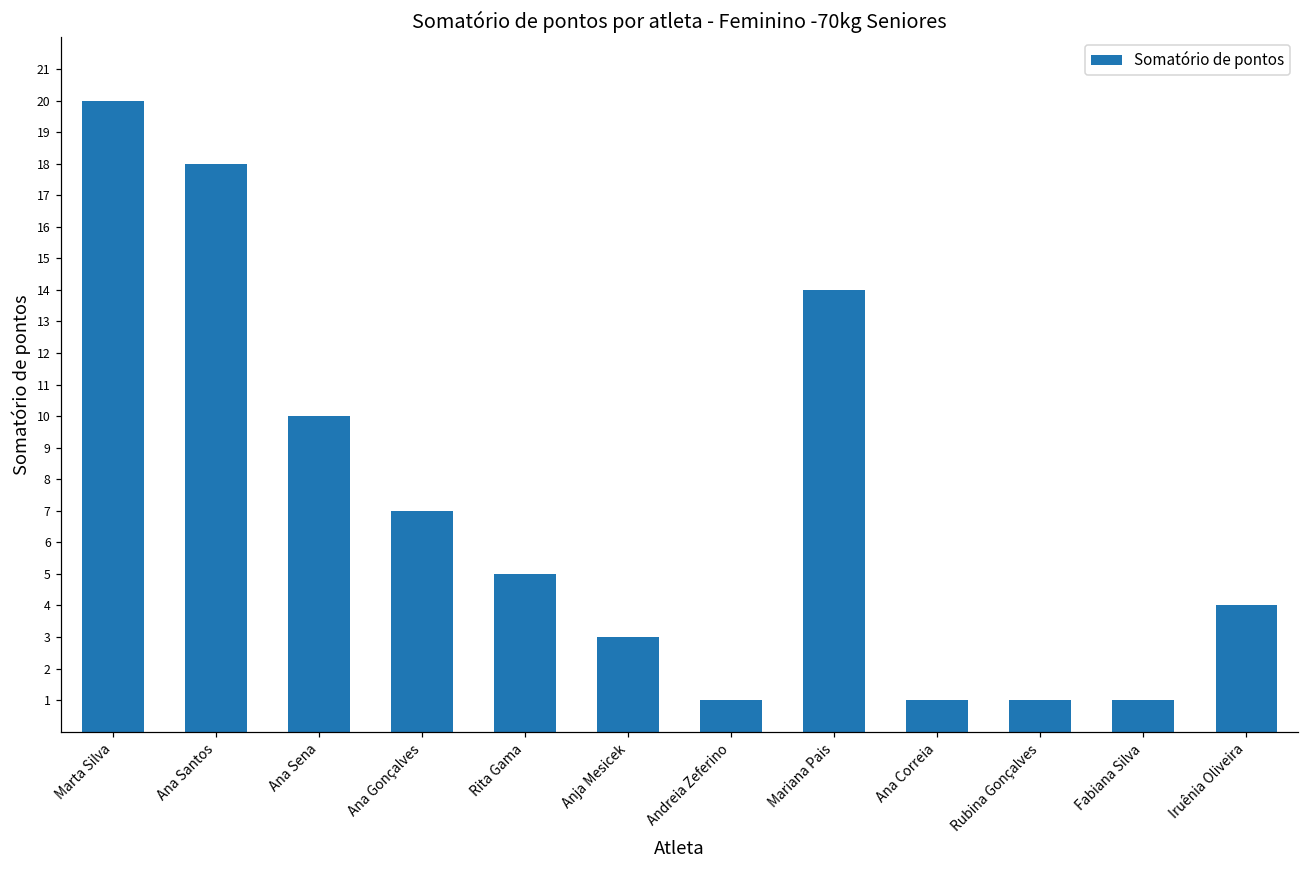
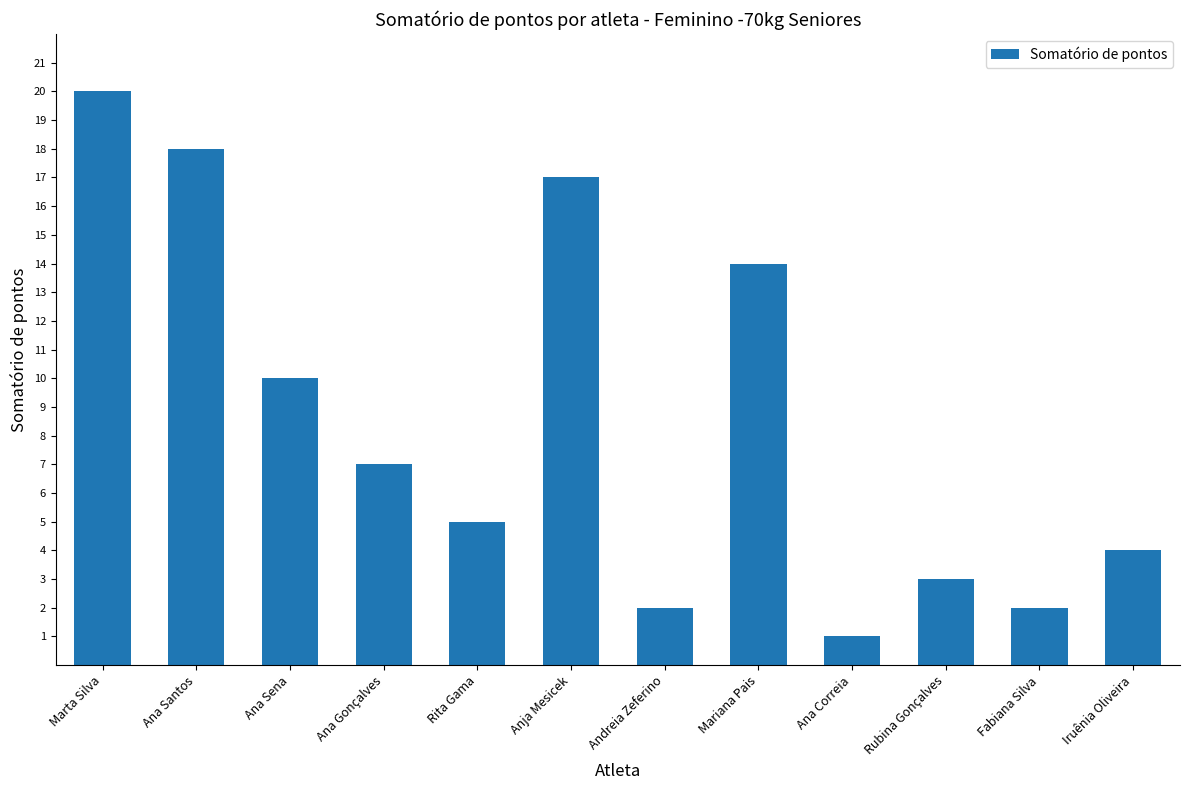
Anja Mesicek: 3 -> 17
Andreia Zeferino: 1 -> 2
Rubina Gonçalves: 1 -> 3
Fabiana Silva: 1 -> 2
